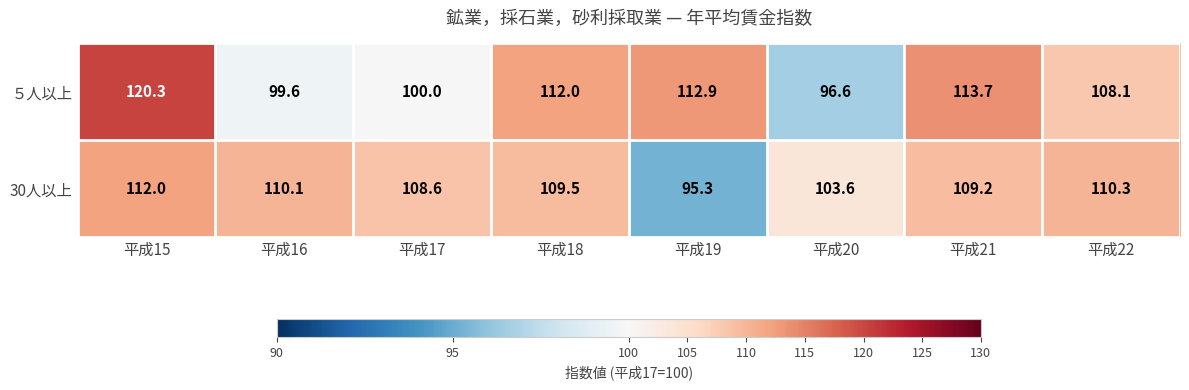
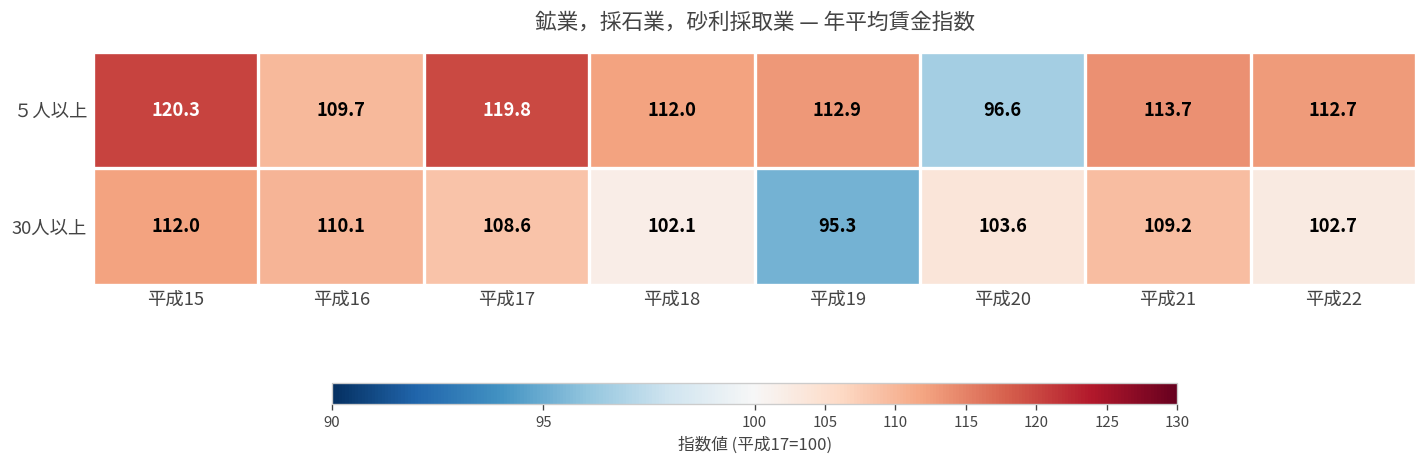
５人以上, 平成16: 99.6 -> 109.7
５人以上, 平成17: 100.0 -> 119.8
５人以上, 平成22: 108.1 -> 112.7
30人以上, 平成18: 109.5 -> 102.1
30人以上, 平成22: 110.3 -> 102.7
